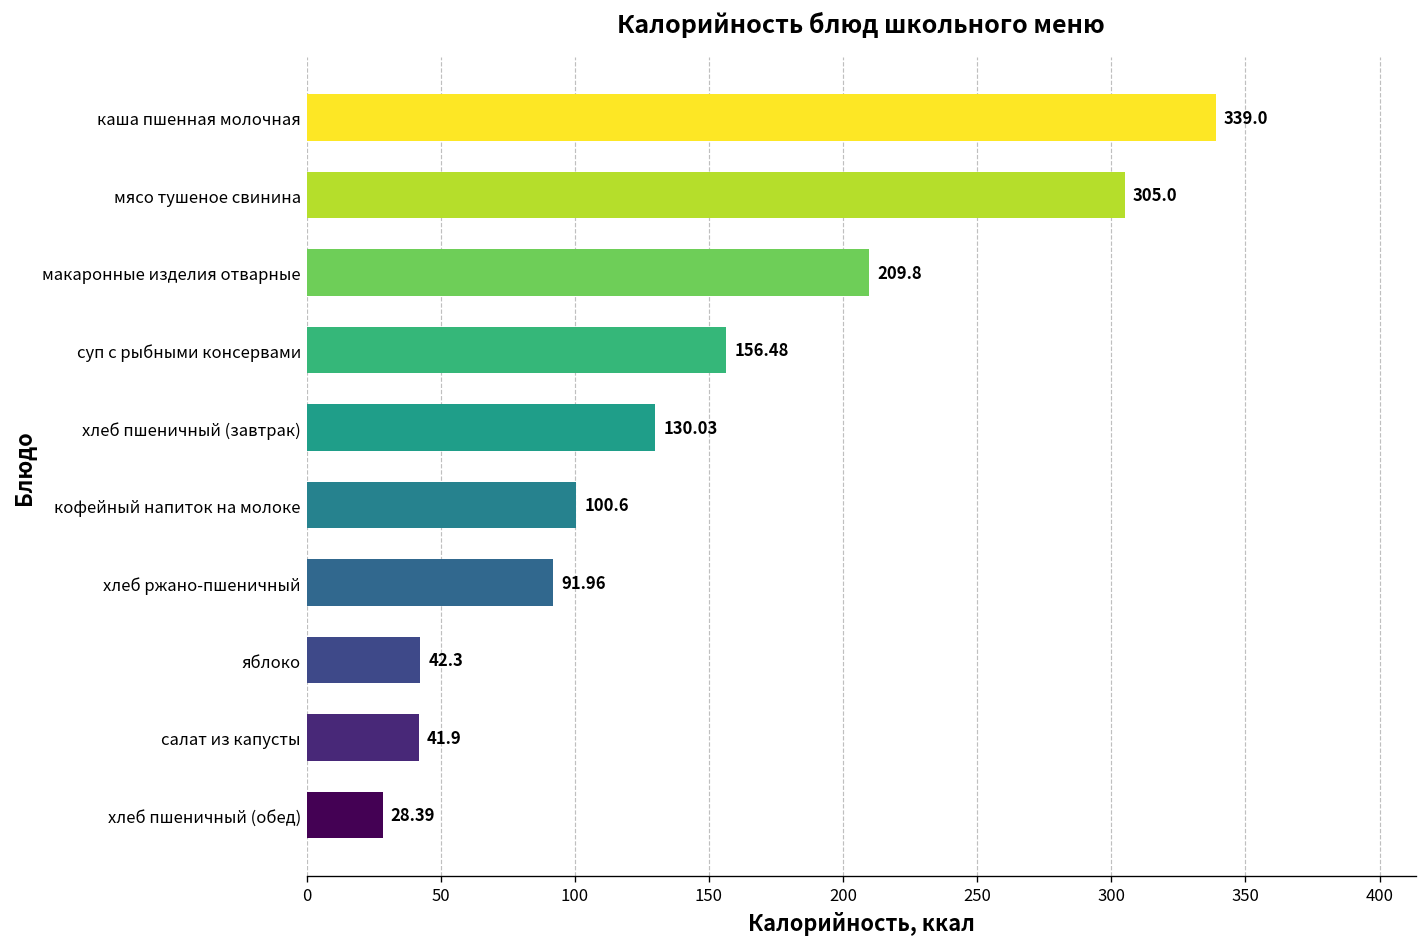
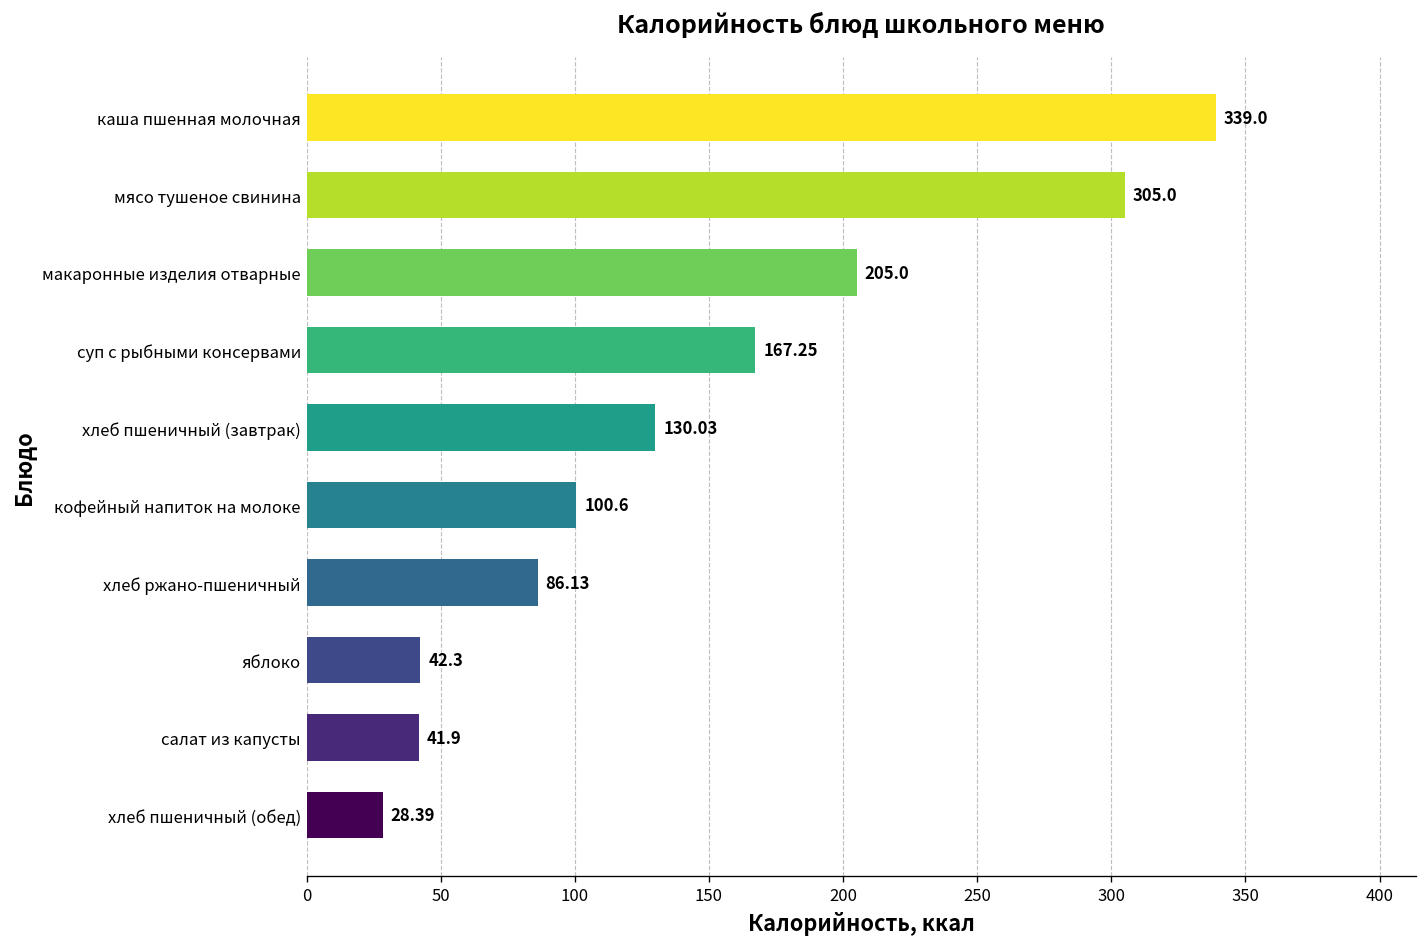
макаронные изделия отварные: 209.8 -> 205.0
суп с рыбными консервами: 156.48 -> 167.25
хлеб ржано-пшеничный: 91.96 -> 86.13
